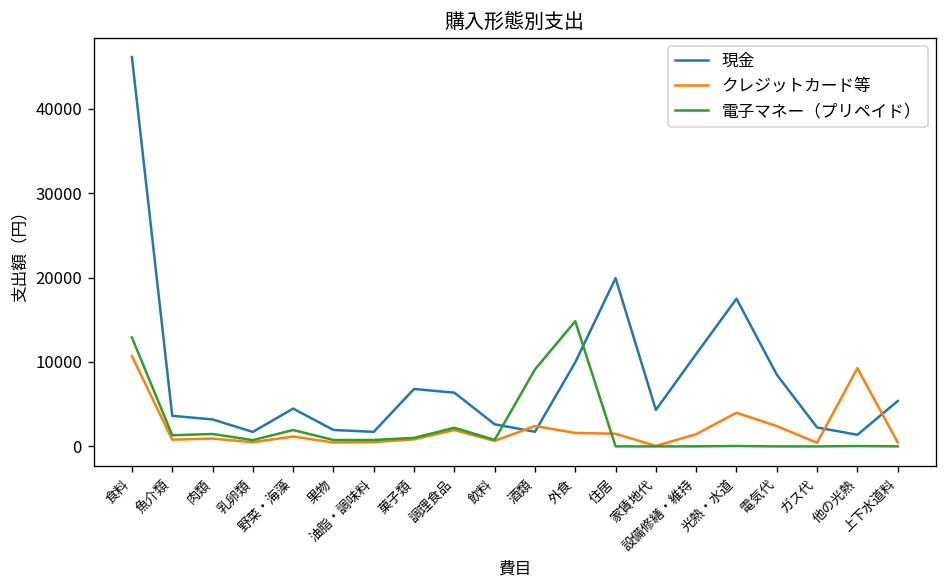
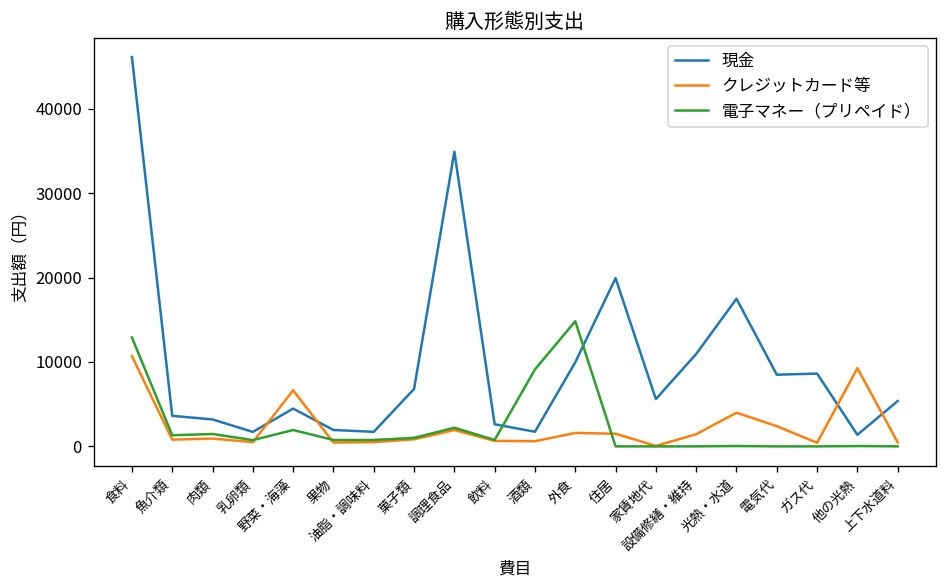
クレジットカード等, 野菜・海藻: 1000 -> 7000
現金, 調理食品: 6000 -> 35000
クレジットカード等, 酒類: 2000 -> 1000
現金, 家賃地代: 4000 -> 6000
現金, ガス代: 2000 -> 9000
